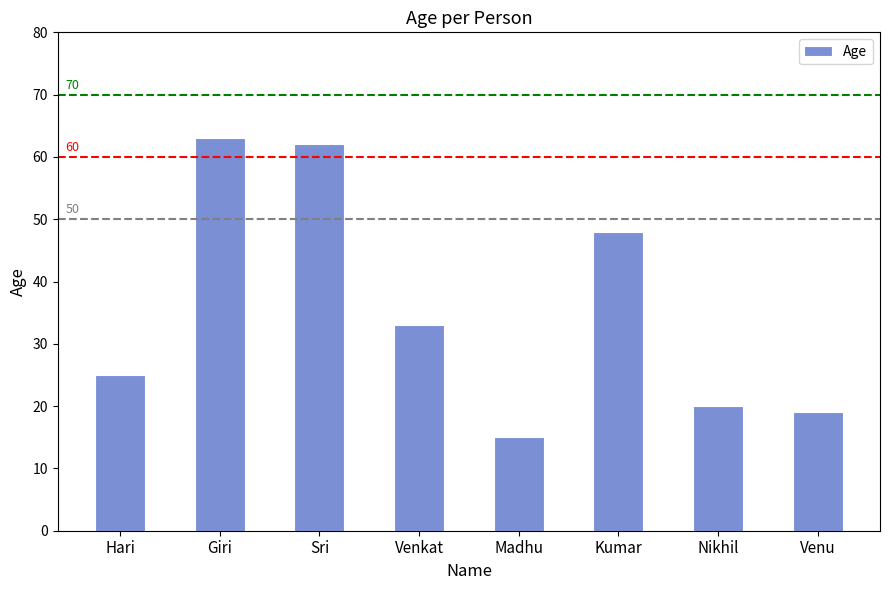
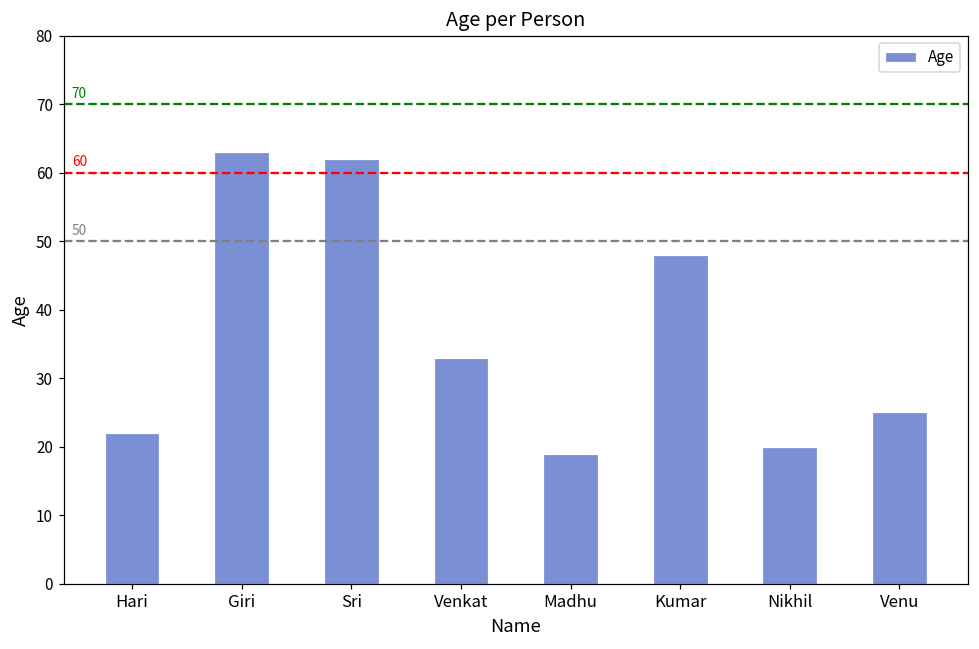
Hari: 25 -> 22
Madhu: 15 -> 19
Venu: 19 -> 25
